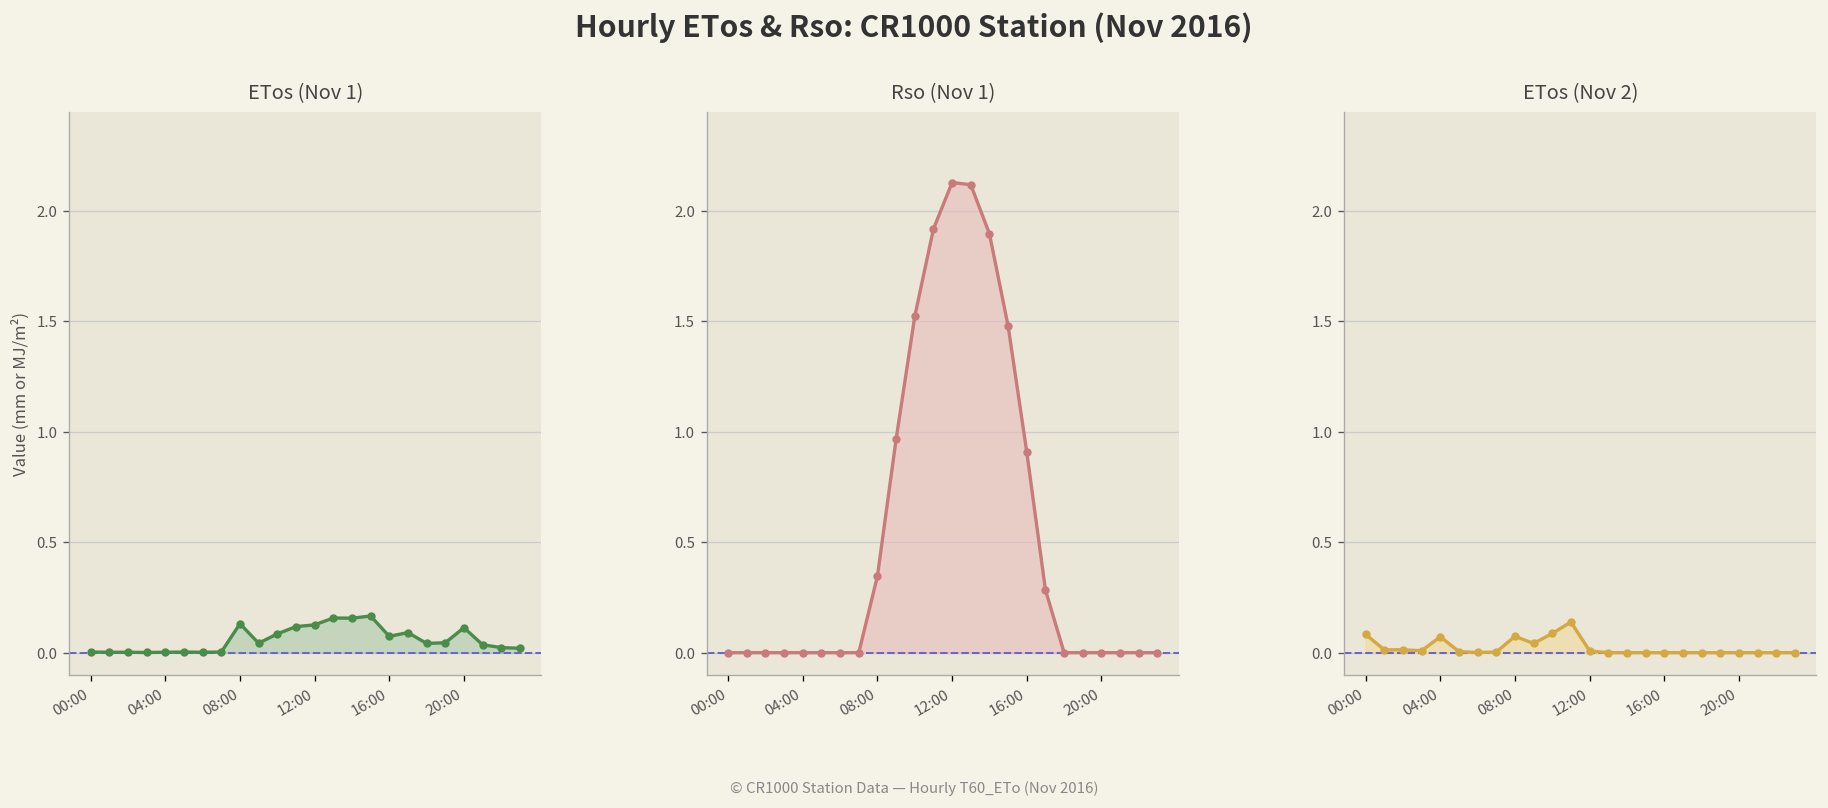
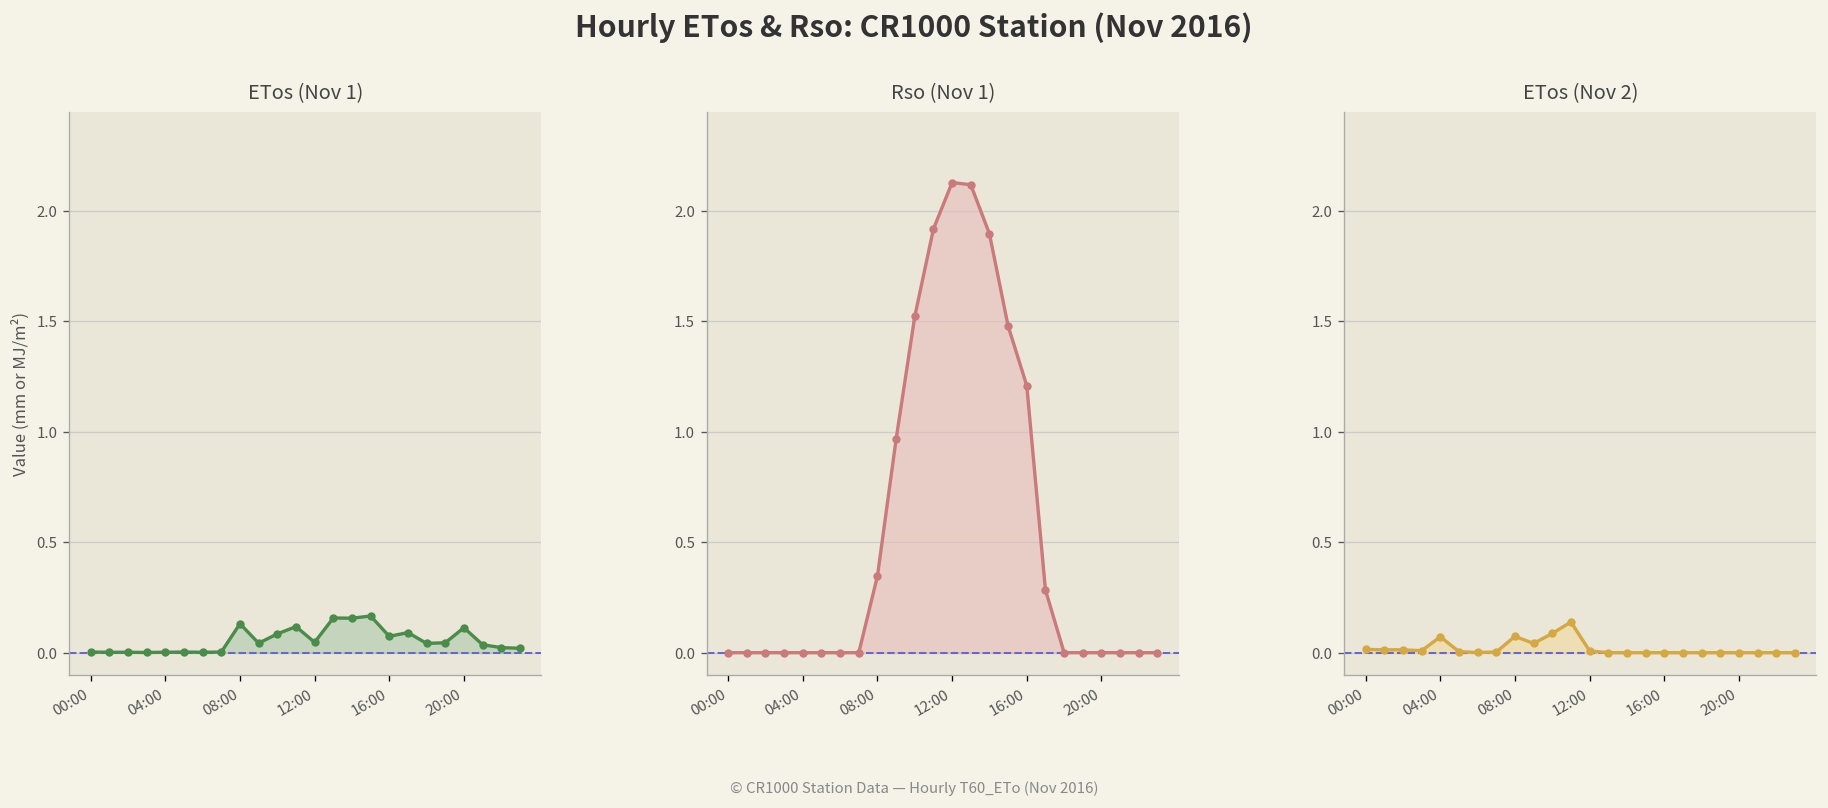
ETos (Nov 1), 12:00: 0.13 -> 0.05
Rso (Nov 1), 16:00: 0.91 -> 1.21
ETos (Nov 2), 00:00: 0.08 -> 0.02
